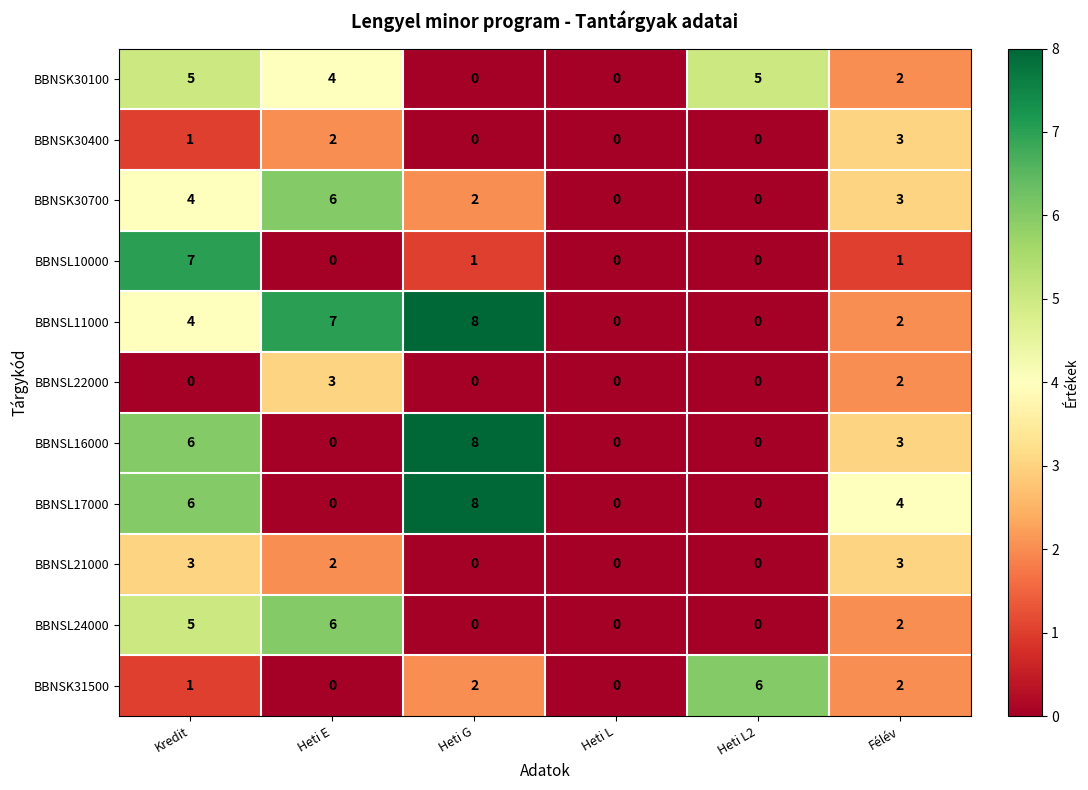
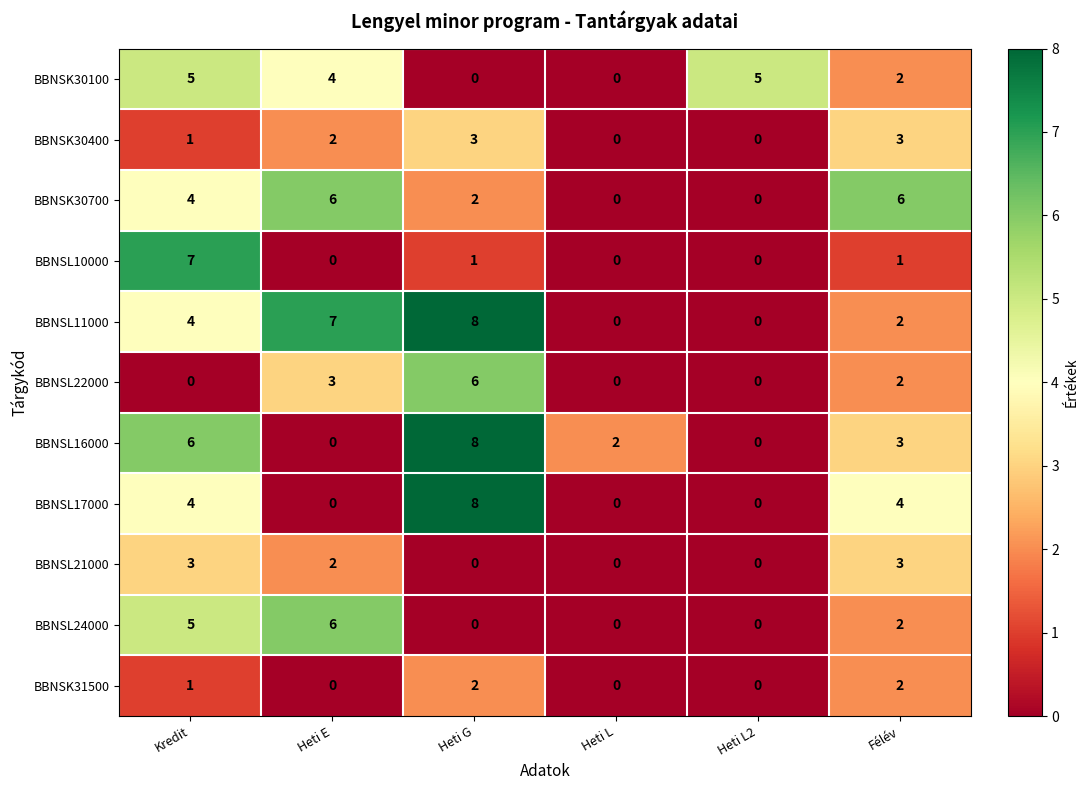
BBNSK30400, Heti G: 0 -> 3
BBNSK30700, Félév: 3 -> 6
BBNSL22000, Heti G: 0 -> 6
BBNSL16000, Heti L: 0 -> 2
BBNSL17000, Kredit: 6 -> 4
BBNSK31500, Heti L2: 6 -> 0
